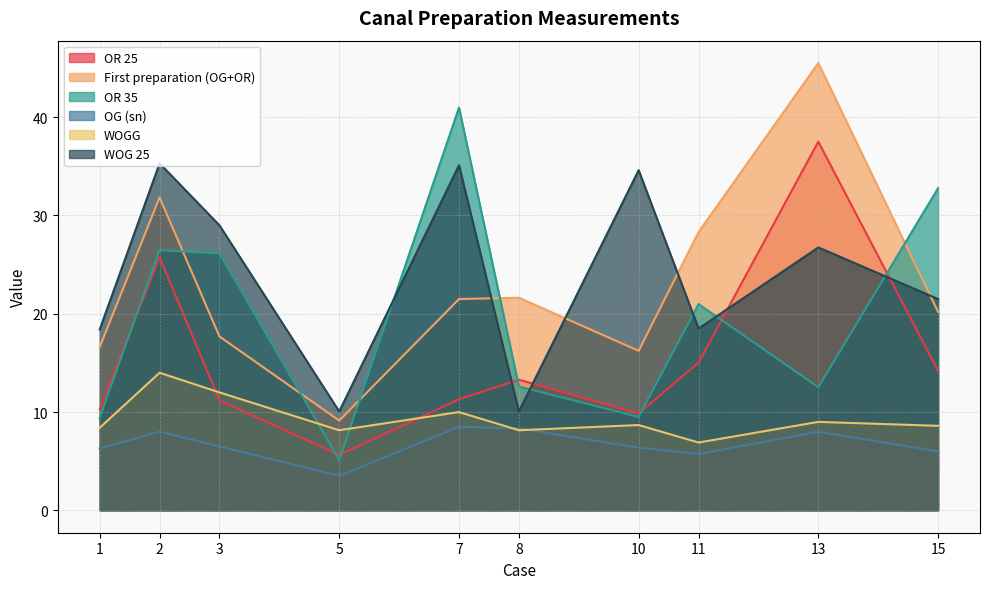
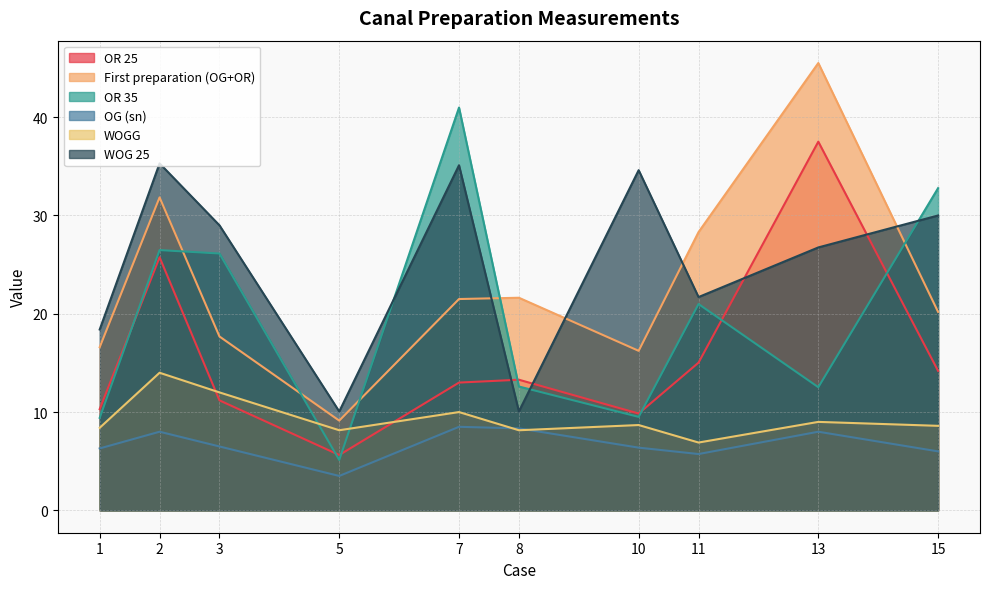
OR 25, 7: 11 -> 13
WOG 25, 11: 19 -> 22
WOG 25, 15: 22 -> 30
